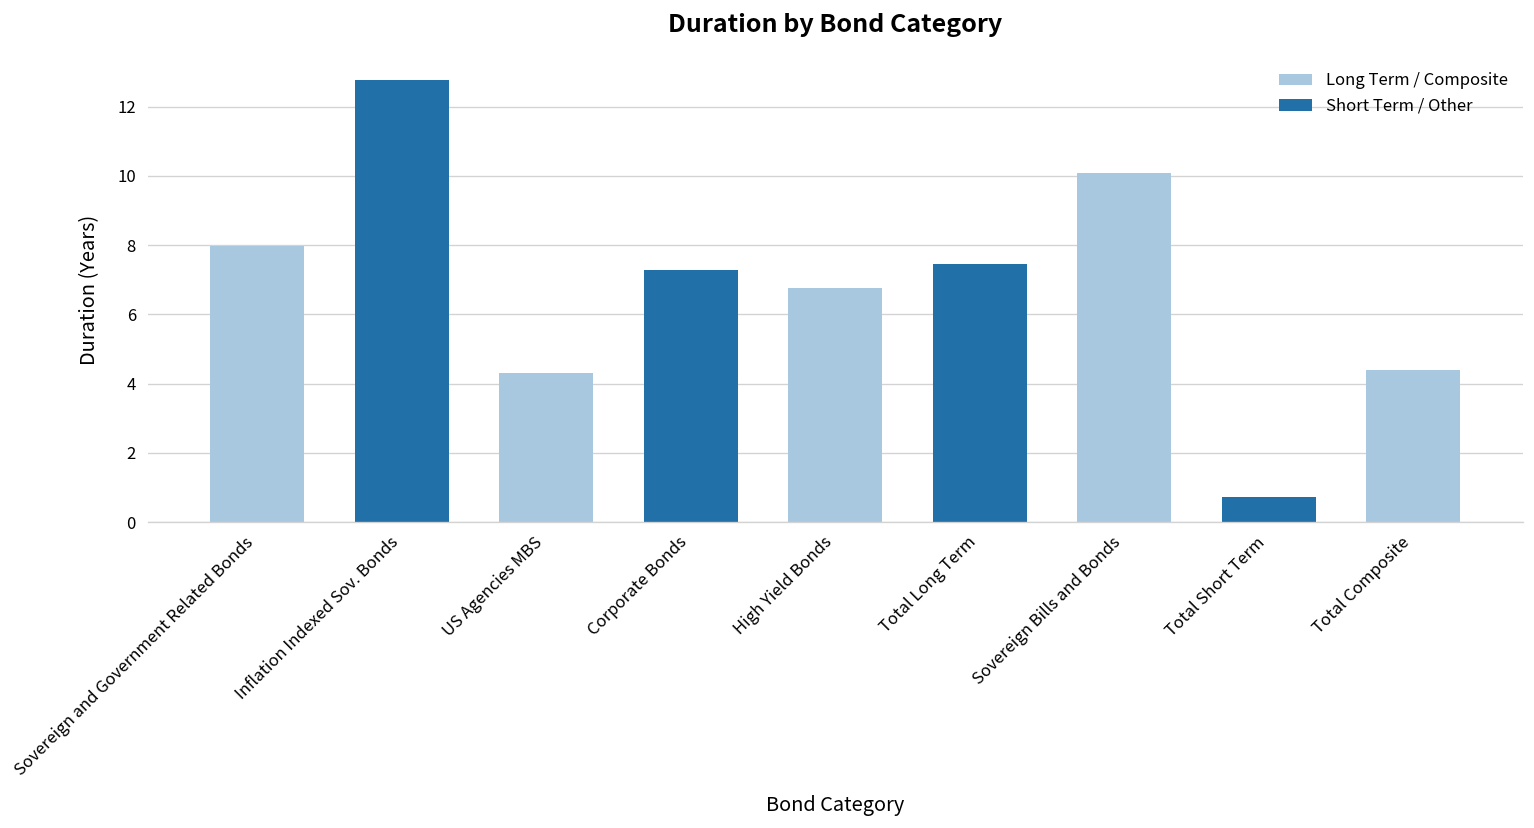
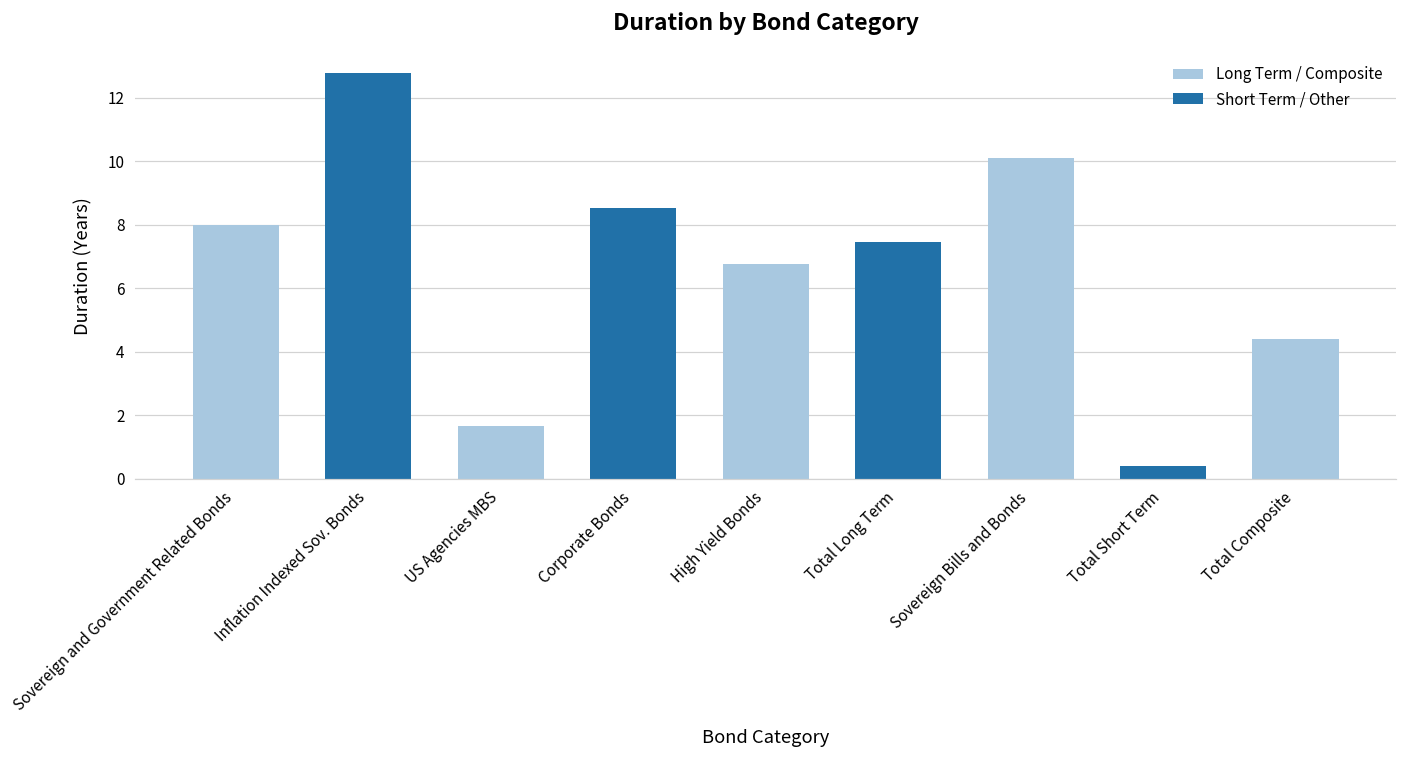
US Agencies MBS: 4.3 -> 1.7
Corporate Bonds: 7.3 -> 8.5
Total Short Term: 0.7 -> 0.4
